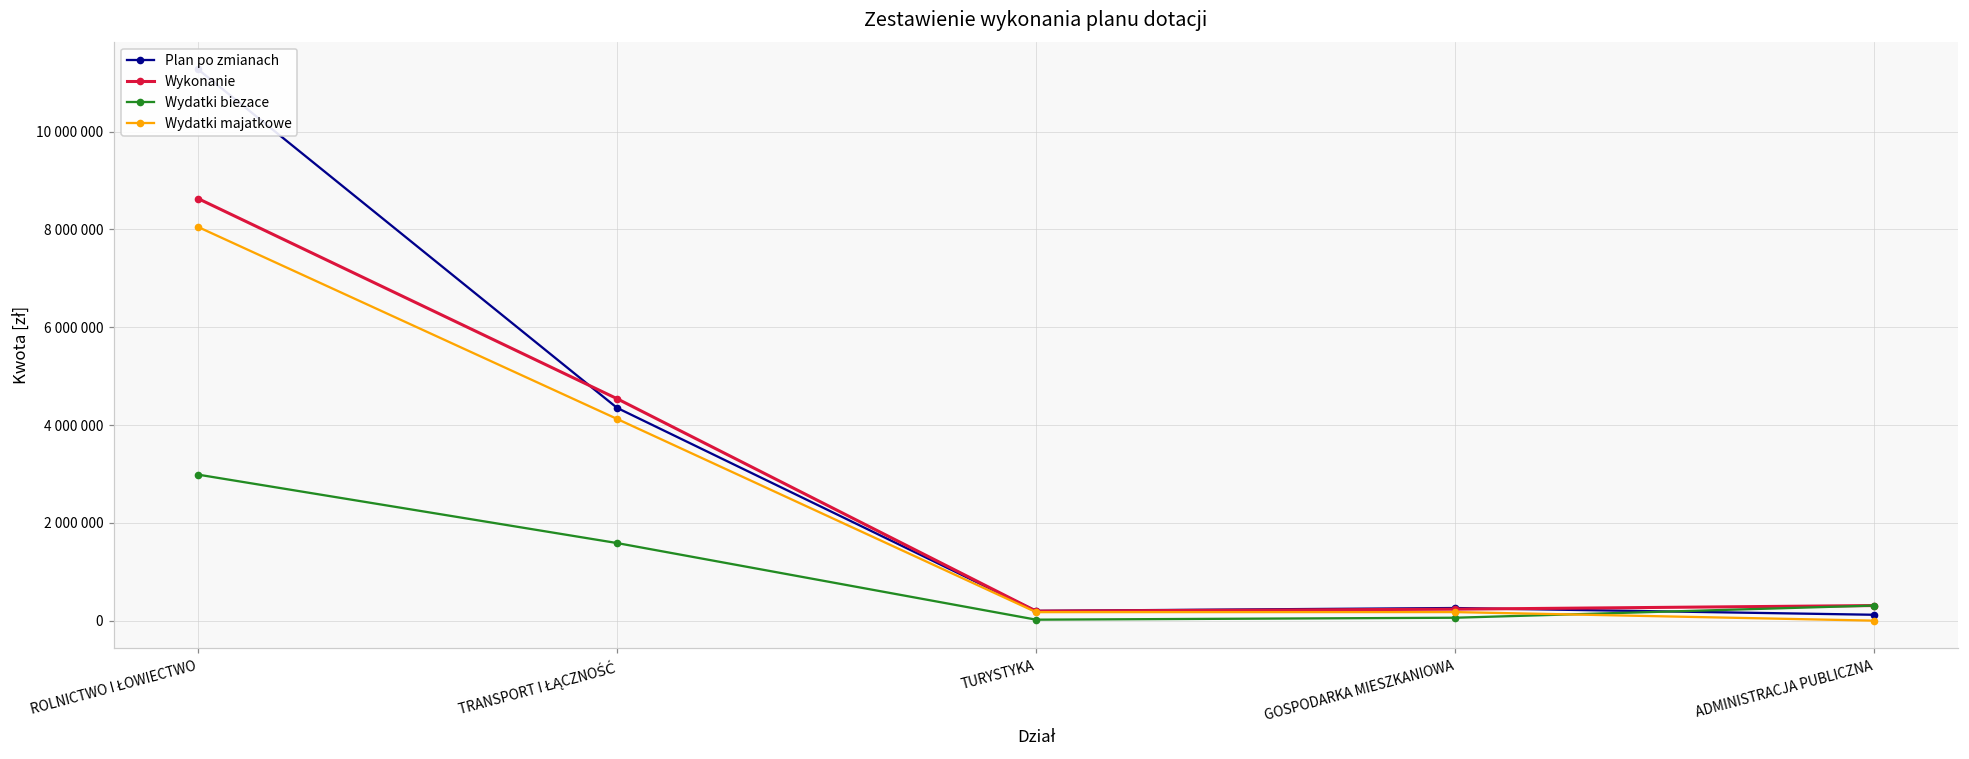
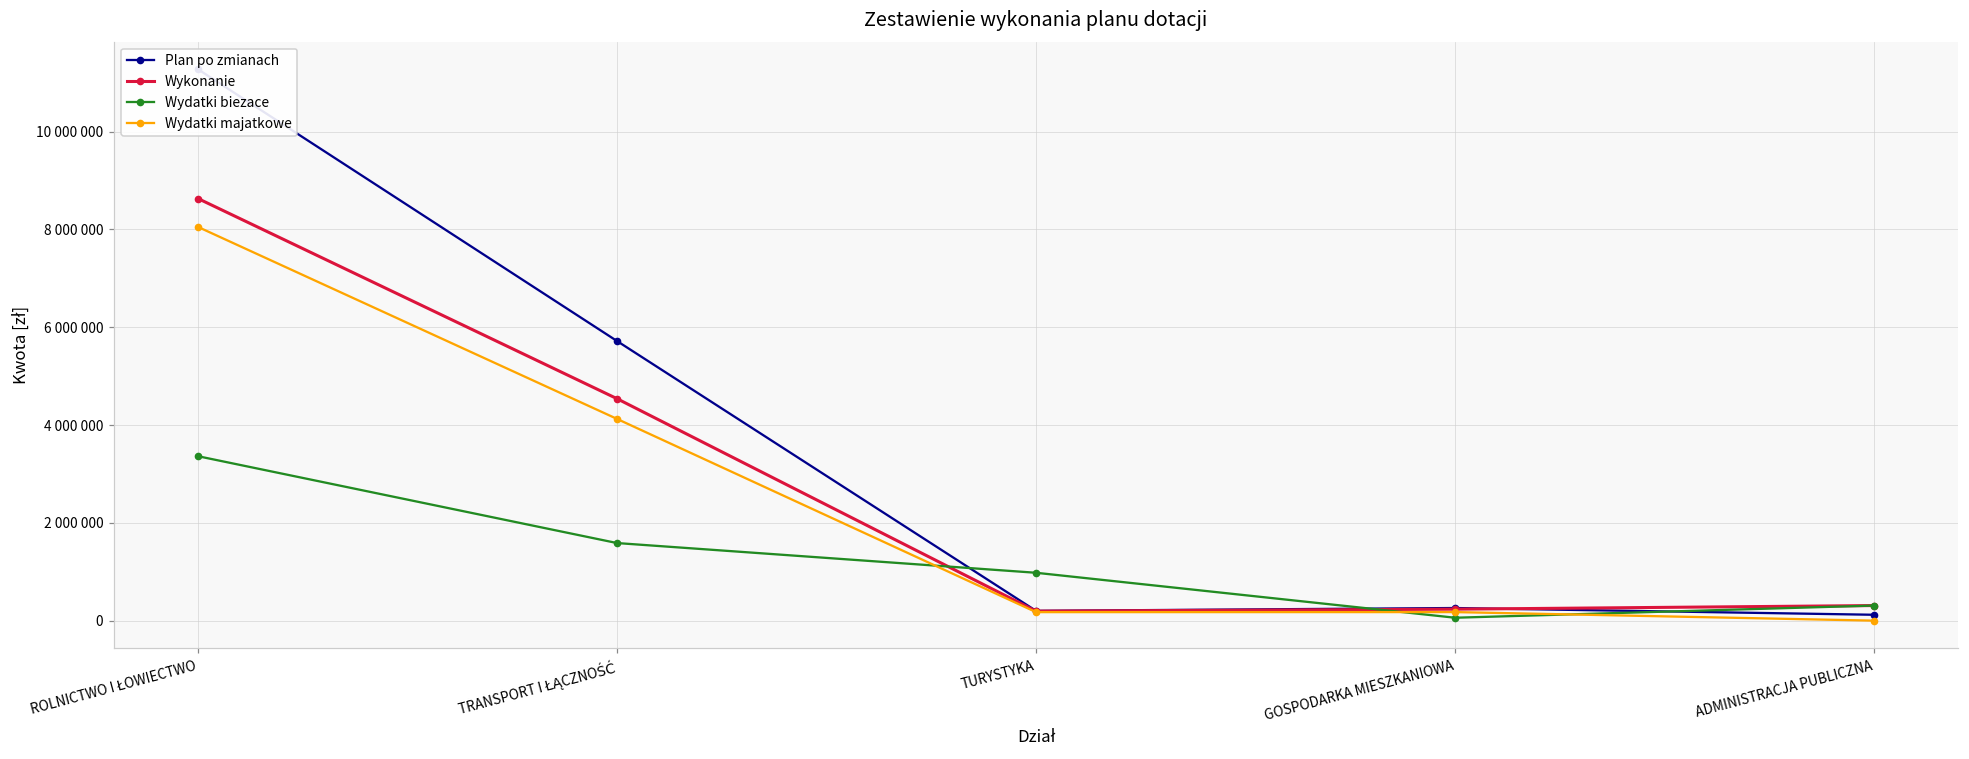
Wydatki biezace, ROLNICTWO I ŁOWIECTWO: 3000000 -> 3400000
Plan po zmianach, TRANSPORT I ŁĄCZNOŚĆ: 4400000 -> 5700000
Wydatki biezace, TURYSTYKA: 0 -> 1000000
